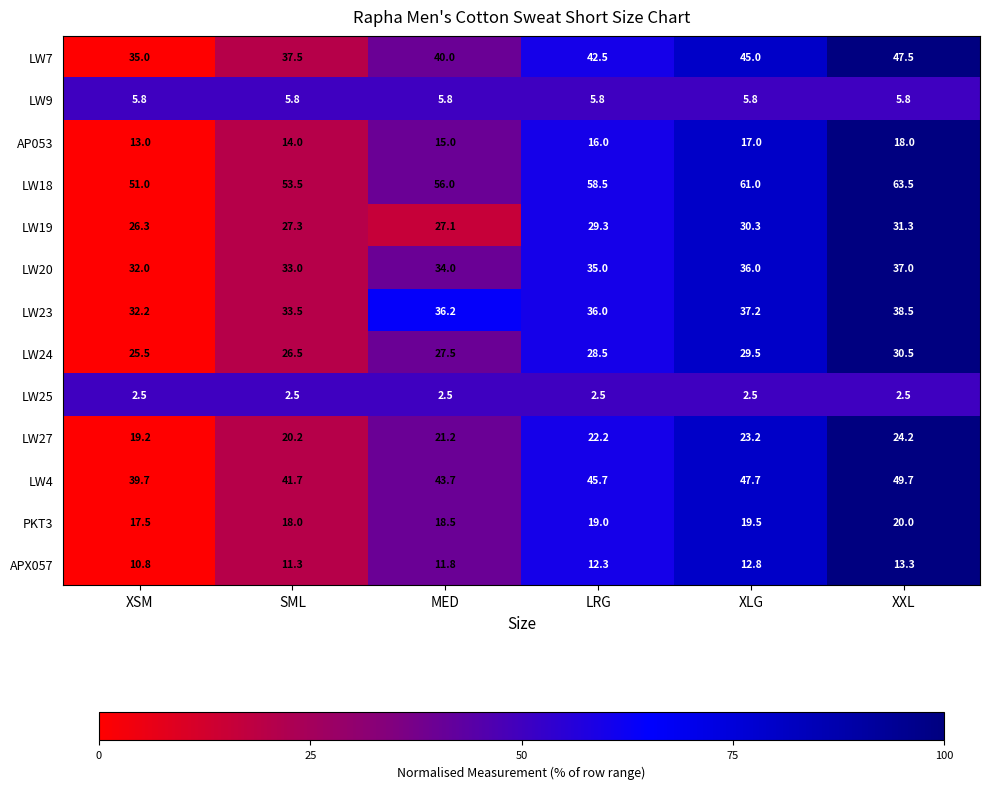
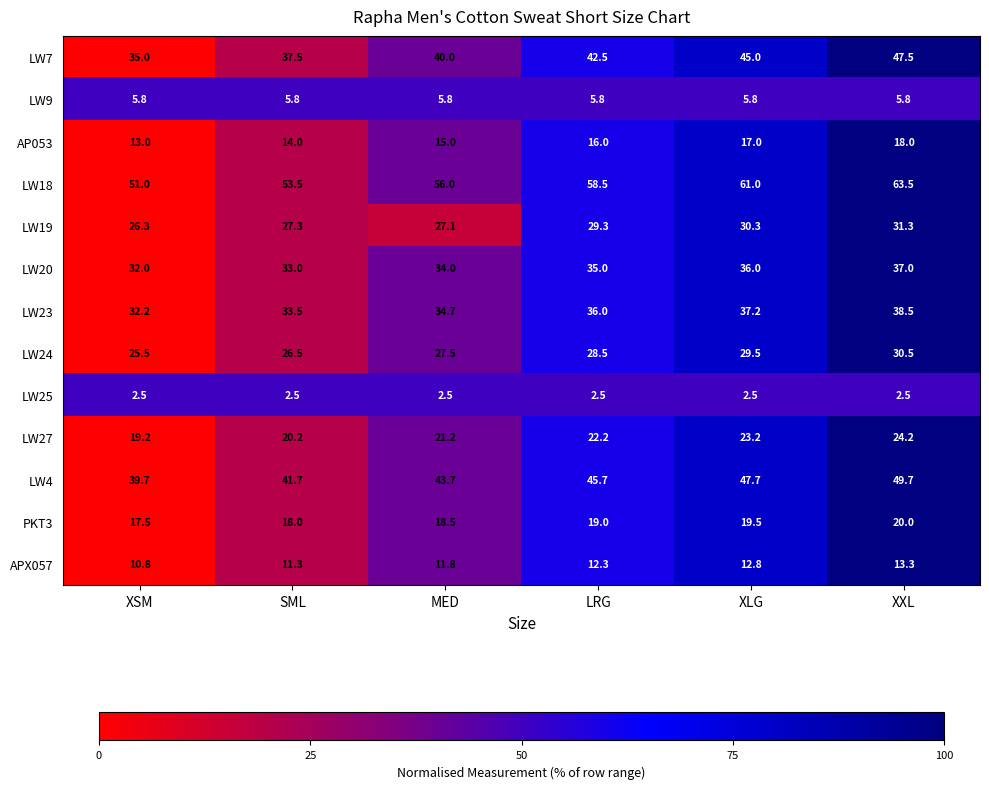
LW23, MED: 36.2 -> 34.7
